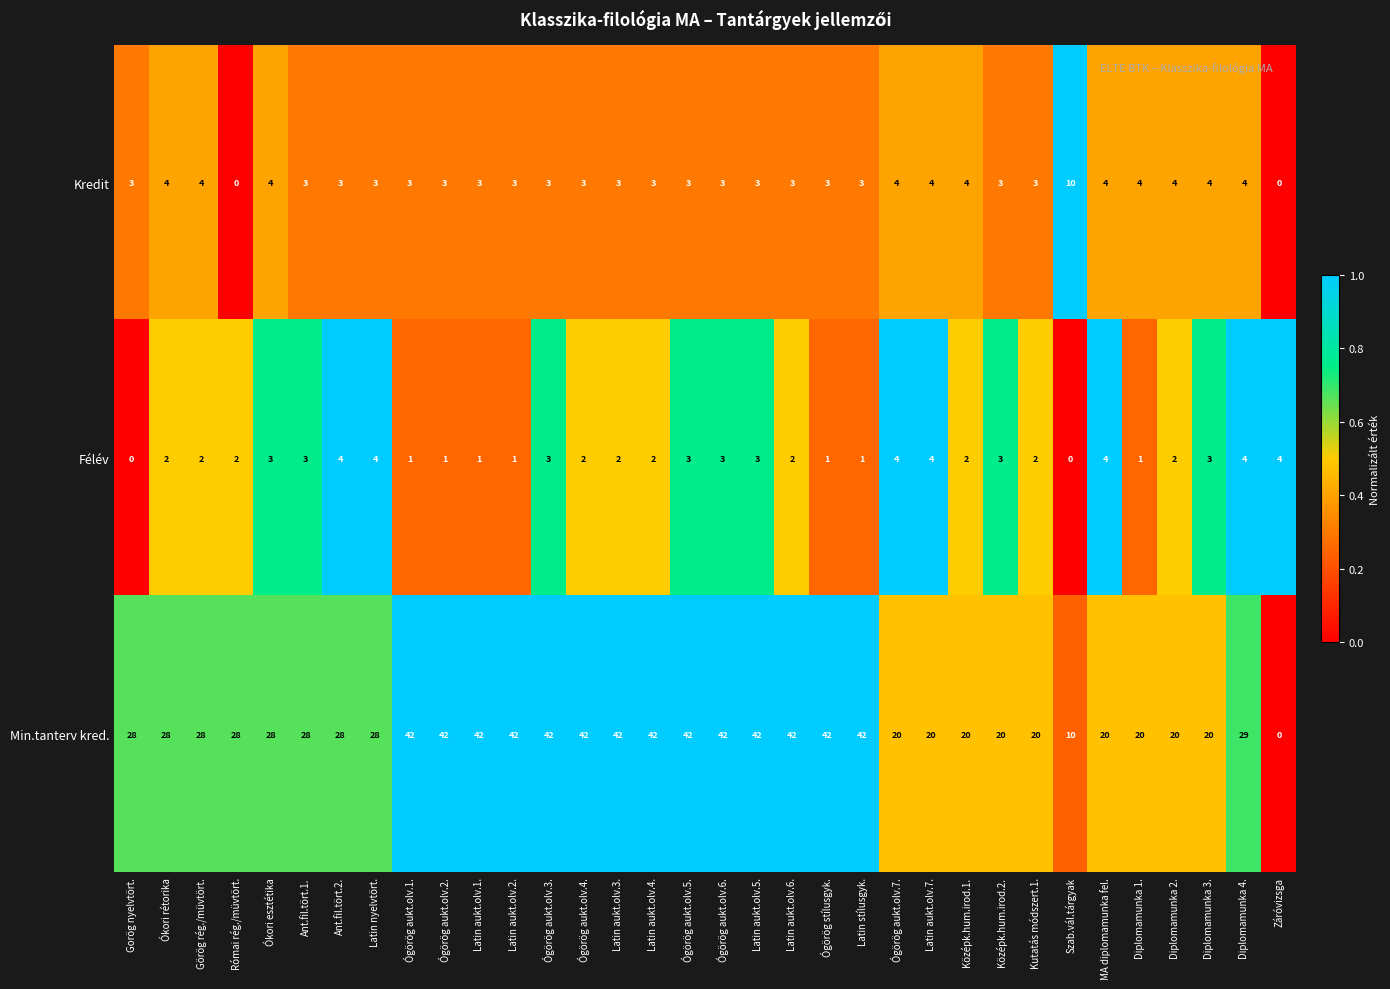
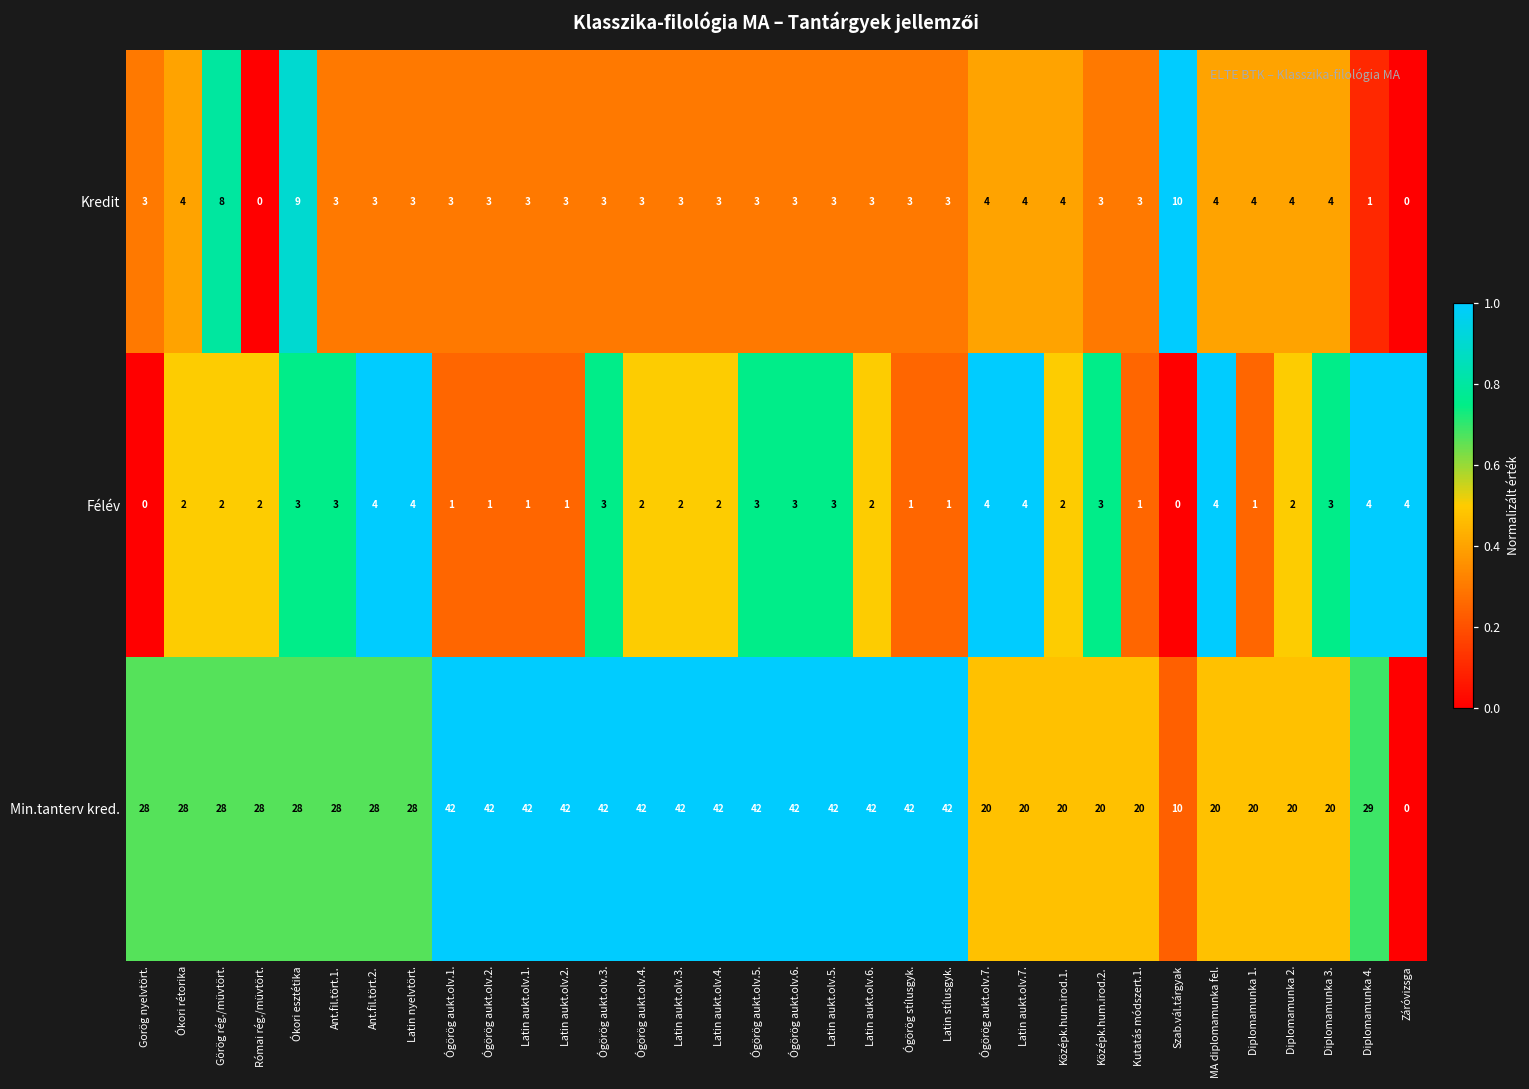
Kredit, Görög rég./müvtört.: 4 -> 8
Kredit, Ókori esztétika: 4 -> 9
Kredit, Diplomamunka 4.: 4 -> 1
Félév, Kutatás módszert.1.: 2 -> 1
